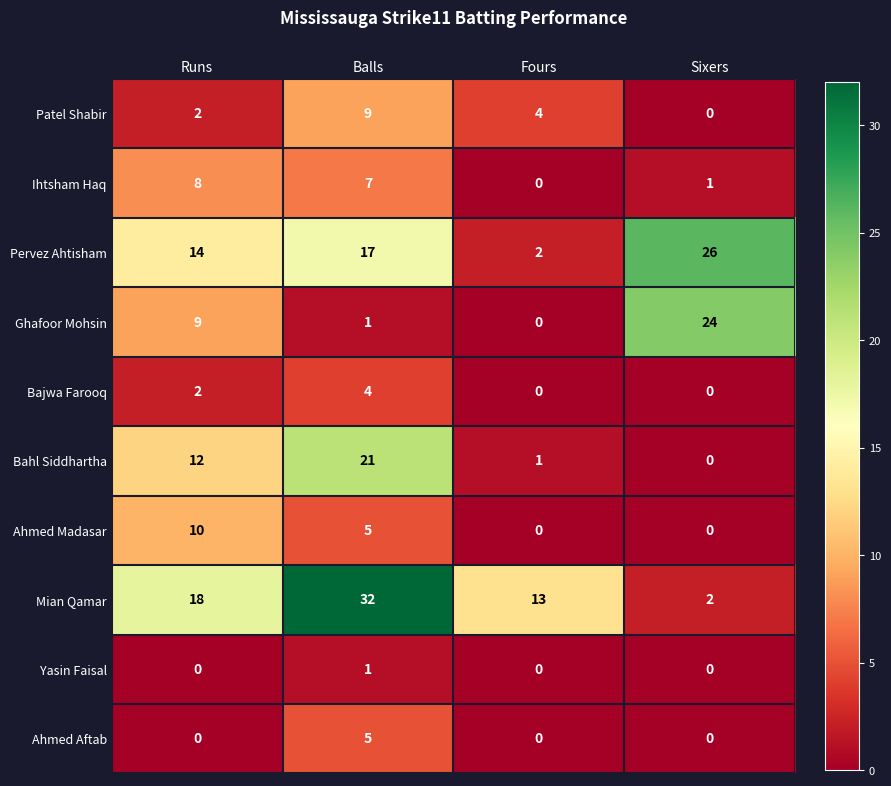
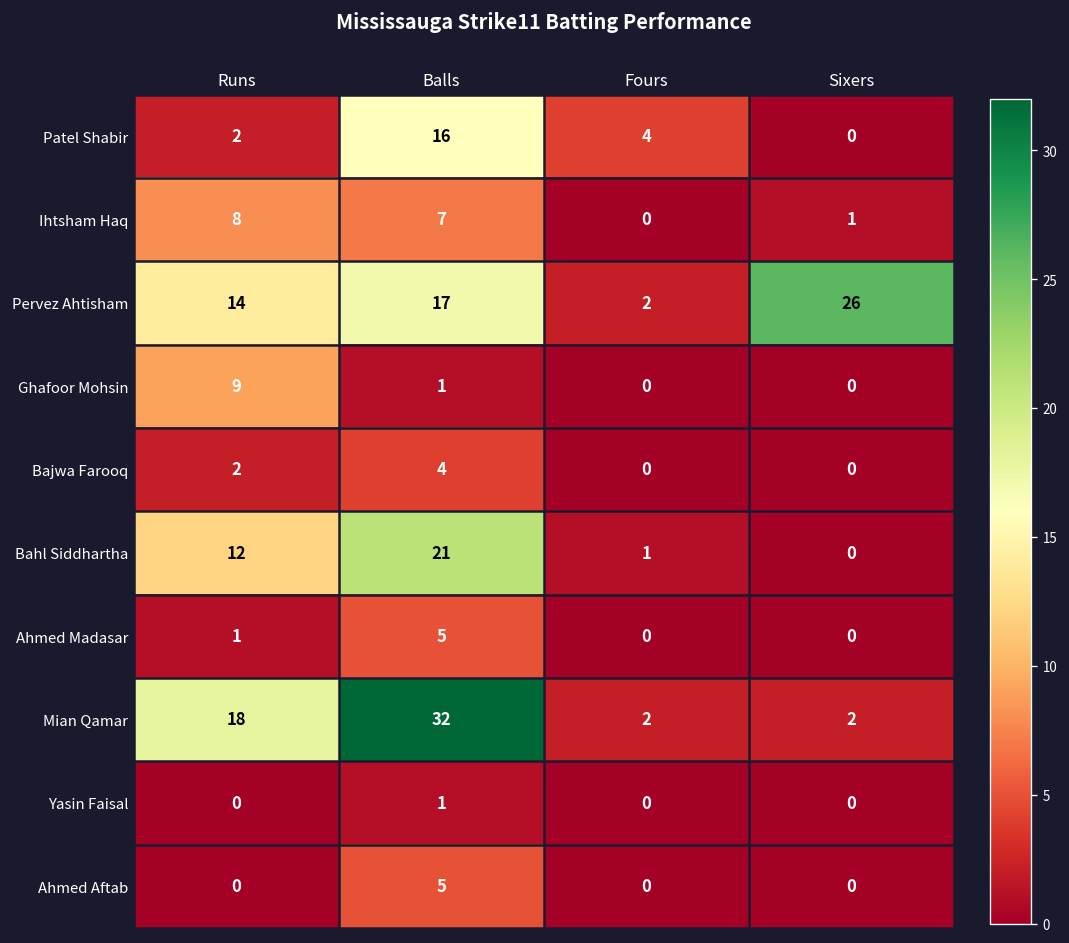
Patel Shabir, Balls: 9 -> 16
Ghafoor Mohsin, Sixers: 24 -> 0
Ahmed Madasar, Runs: 10 -> 1
Mian Qamar, Fours: 13 -> 2
